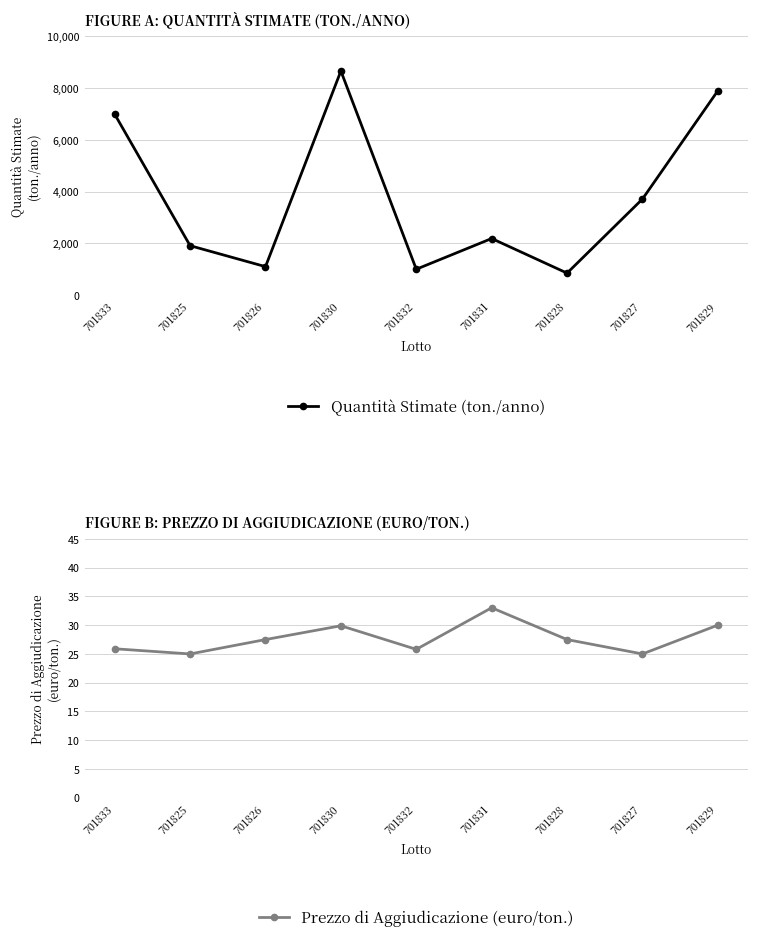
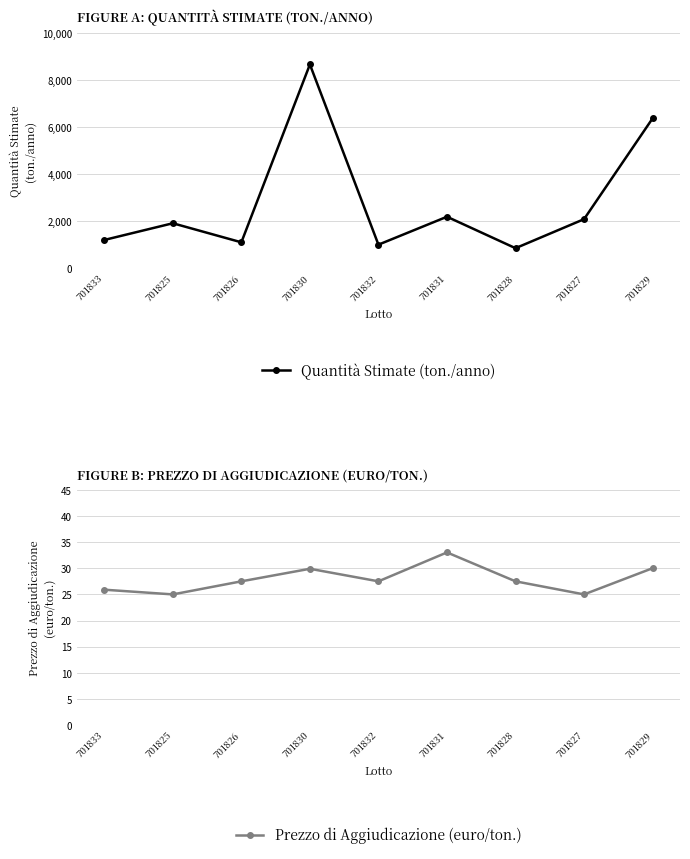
FIGURE A: QUANTITÀ STIMATE (TON./ANNO), 701833: 7,000 -> 1,200
FIGURE A: QUANTITÀ STIMATE (TON./ANNO), 701827: 3,700 -> 2,100
FIGURE A: QUANTITÀ STIMATE (TON./ANNO), 701829: 7,900 -> 6,400
FIGURE B: PREZZO DI AGGIUDICAZIONE (EURO/TON.), 701832: 26 -> 28
